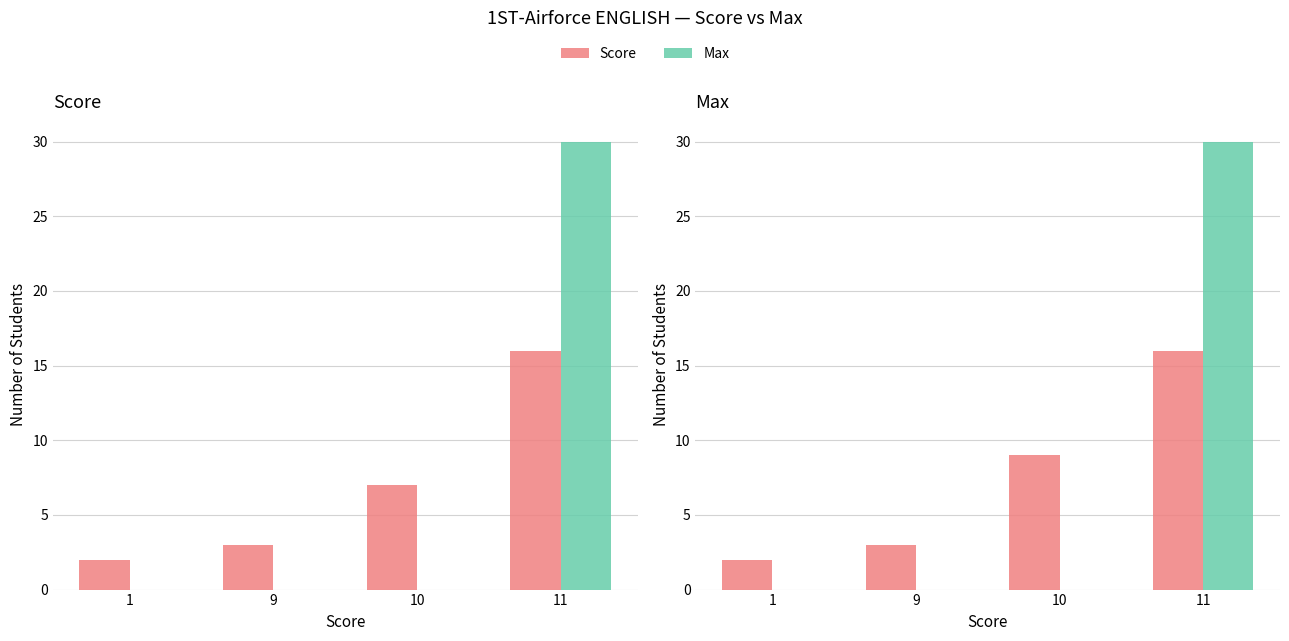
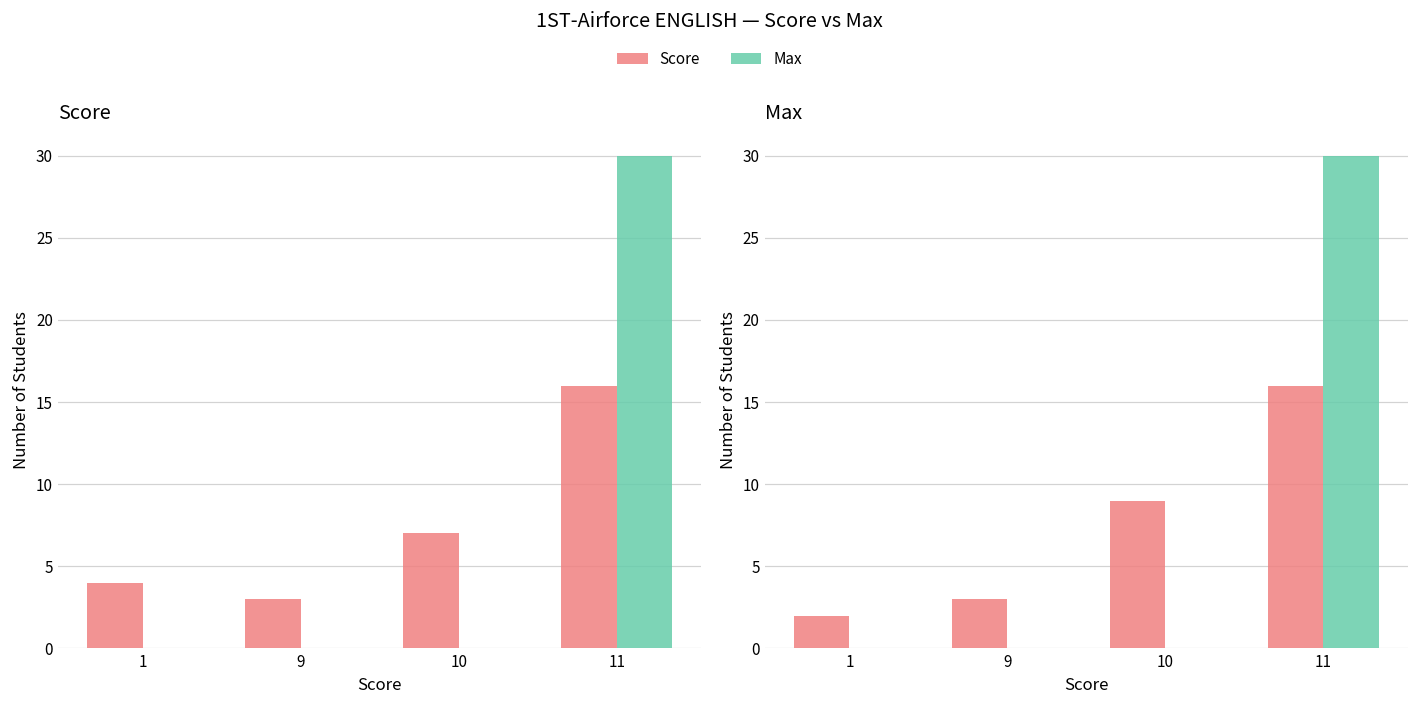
Score, Score, 1: 2 -> 4
